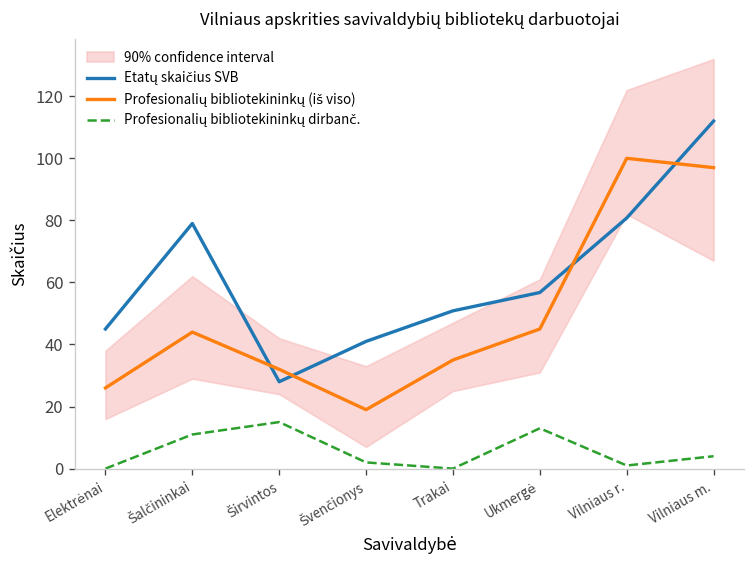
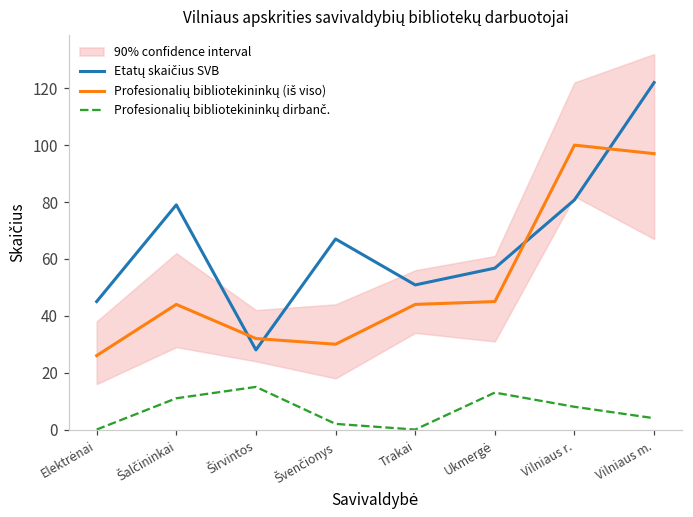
Etatų skaičius SVB, Švenčionys: 41 -> 67
Profesionalių bibliotekininkų (iš viso), Švenčionys: 19 -> 30
Profesionalių bibliotekininkų (iš viso), Trakai: 35 -> 44
Profesionalių bibliotekininkų dirbanč., Vilniaus r.: 1 -> 8
Etatų skaičius SVB, Vilniaus m.: 112 -> 122
